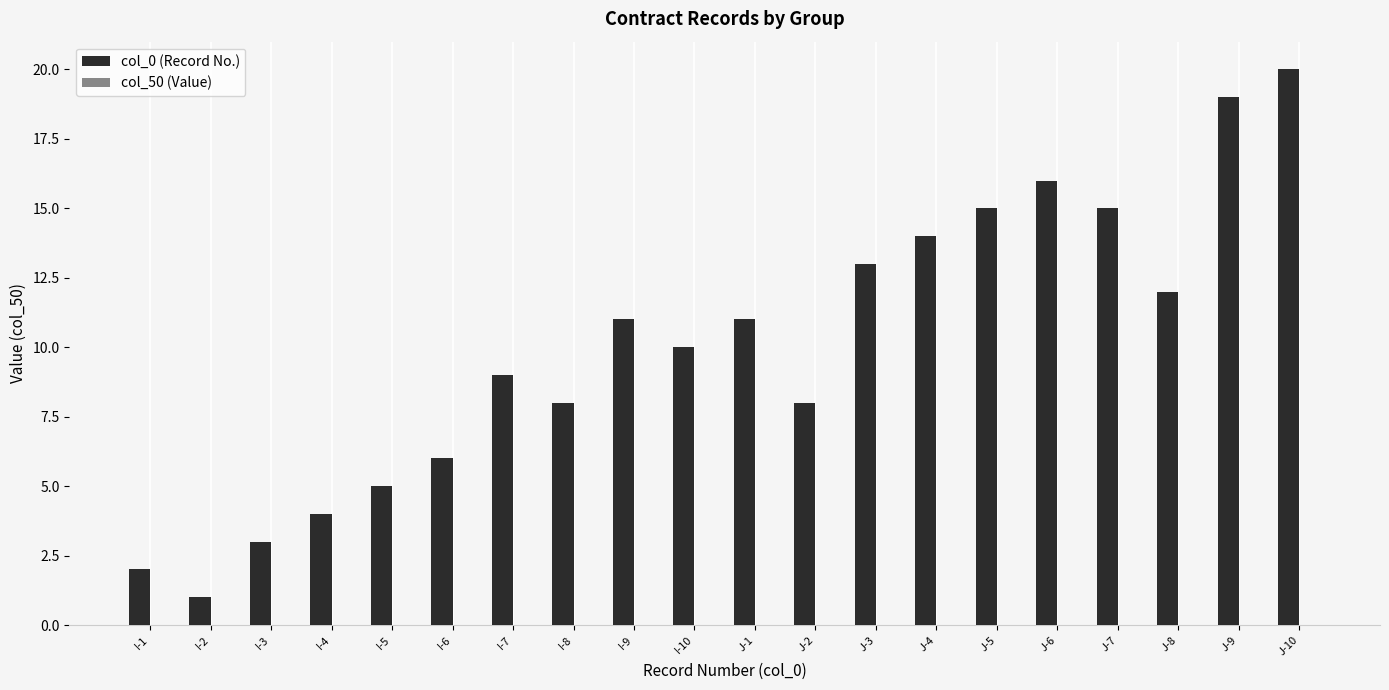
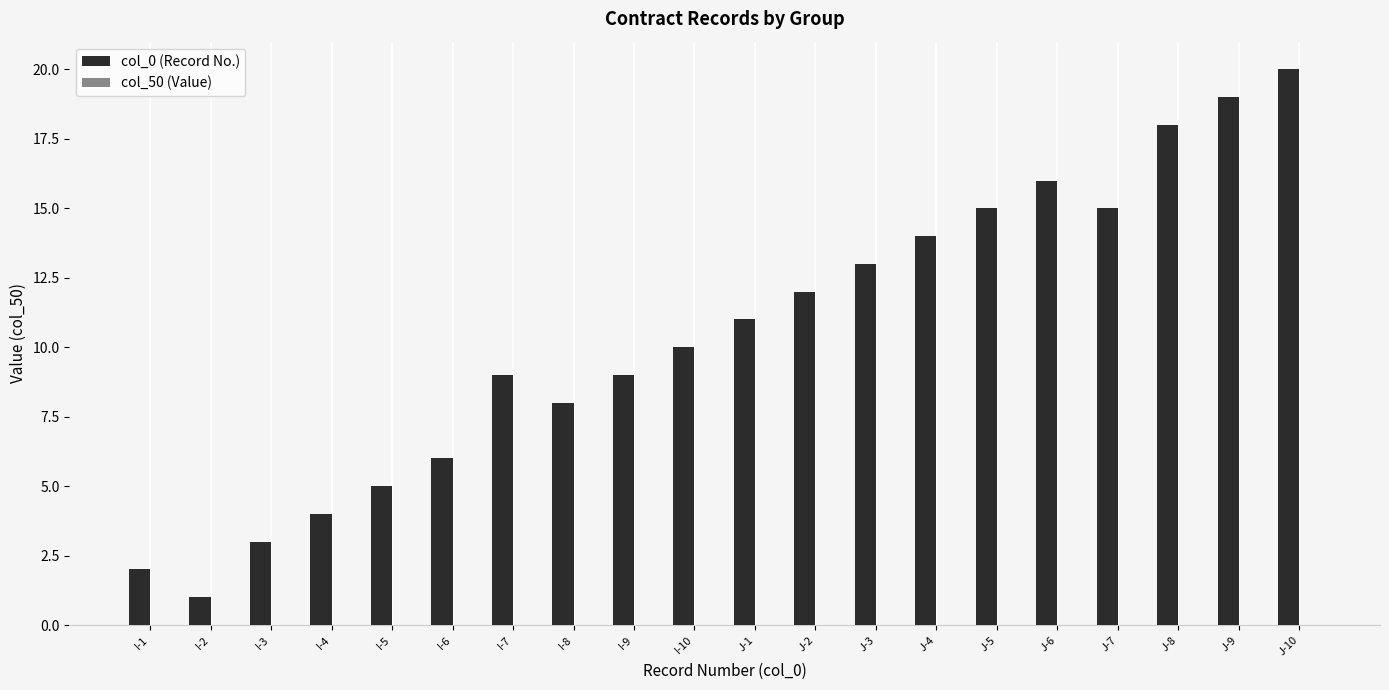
col_0 (Record No.), I-9: 11 -> 9
col_0 (Record No.), J-2: 8 -> 12
col_0 (Record No.), J-8: 12 -> 18
